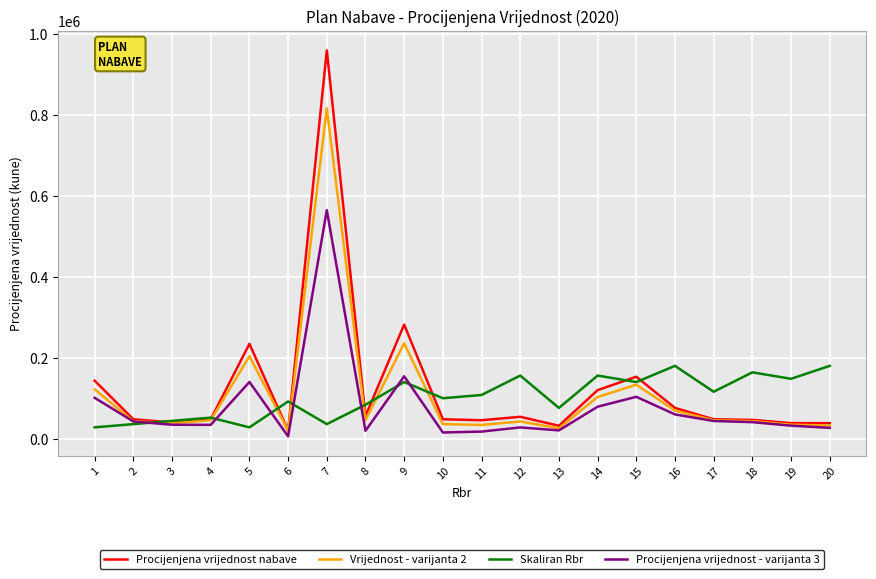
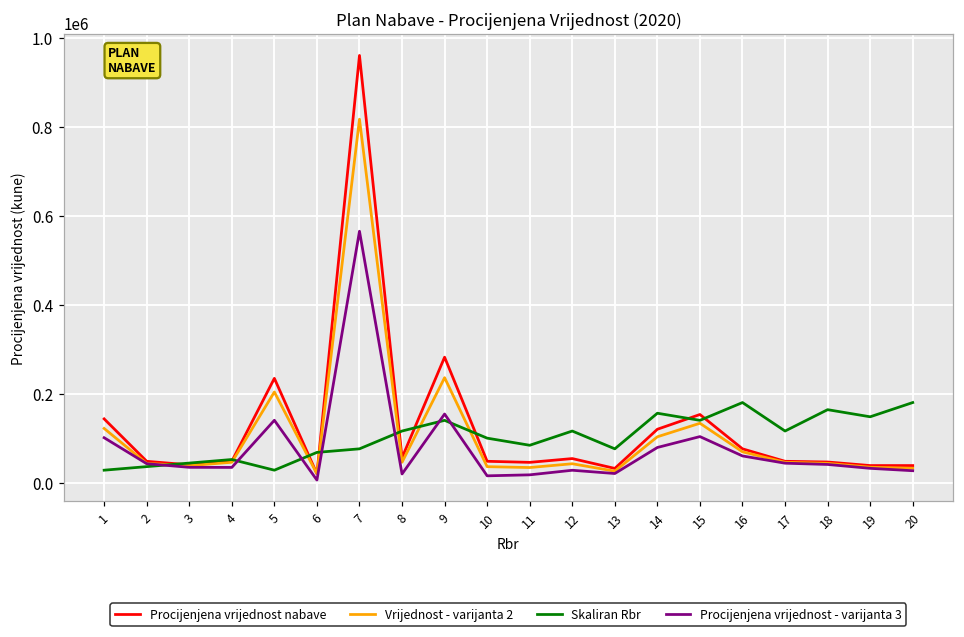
Skaliran Rbr, 6: 90000 -> 70000
Skaliran Rbr, 7: 40000 -> 80000
Skaliran Rbr, 8: 80000 -> 120000
Skaliran Rbr, 11: 110000 -> 80000
Skaliran Rbr, 12: 160000 -> 120000
